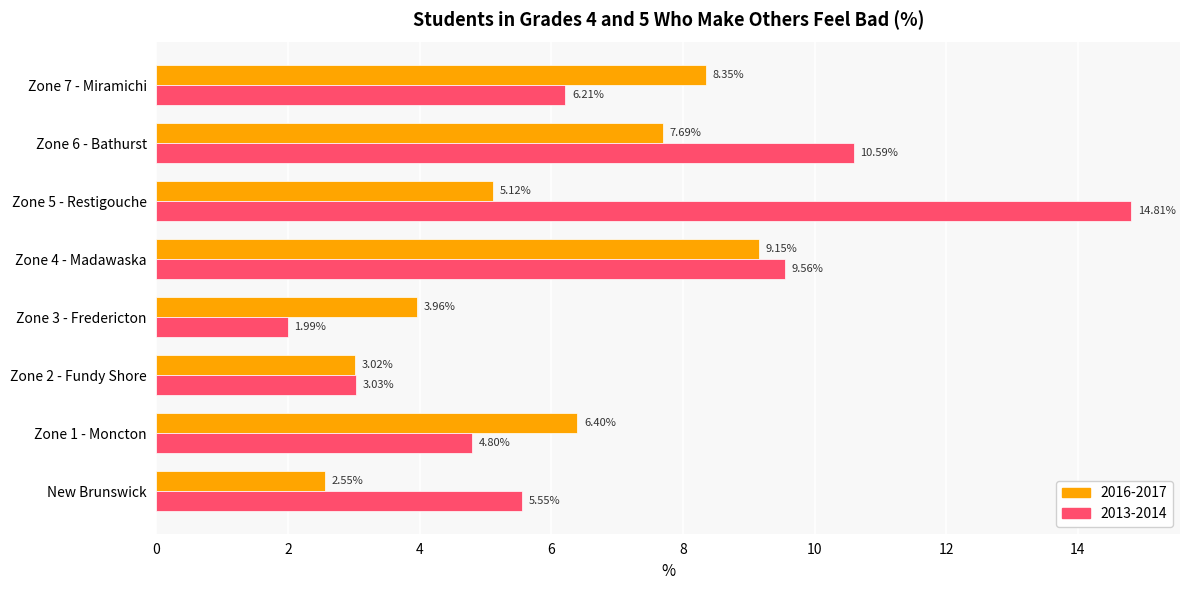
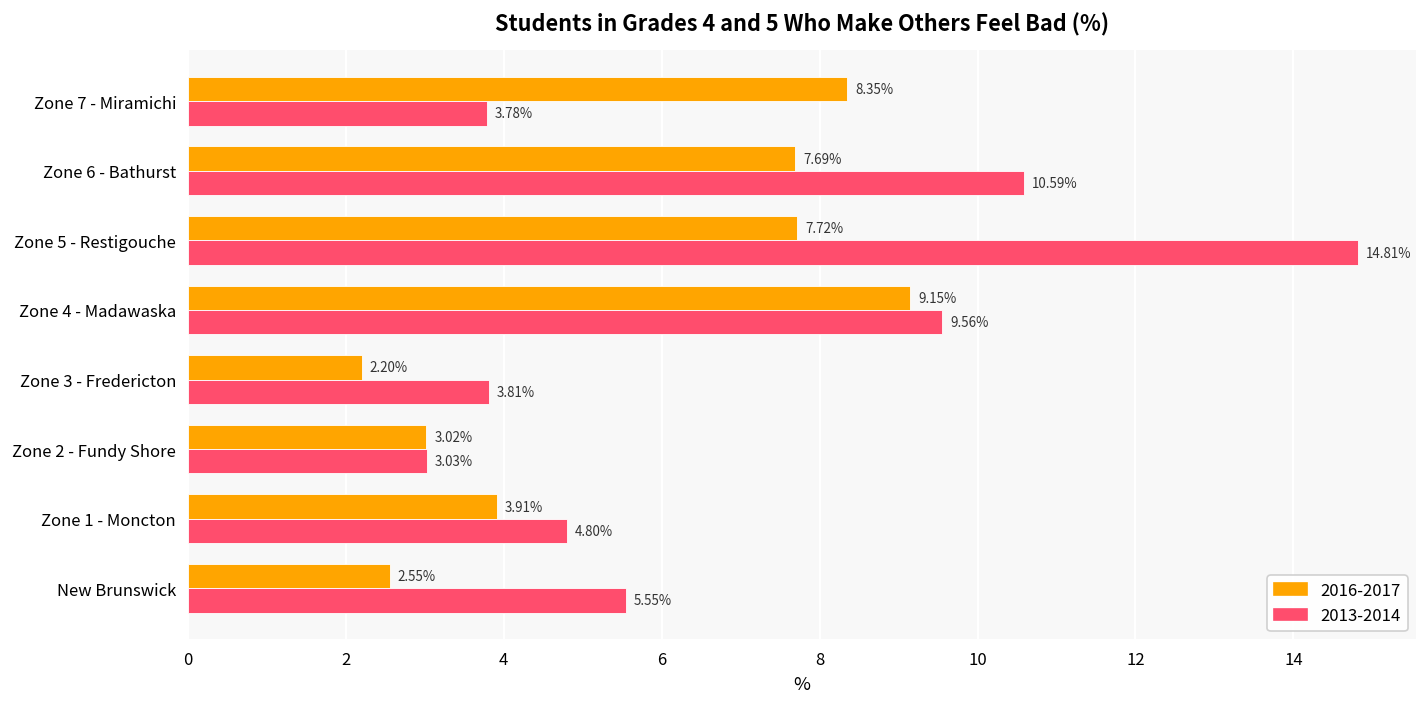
2013-2014, Zone 7 - Miramichi: 6.21% -> 3.78%
2016-2017, Zone 5 - Restigouche: 5.12% -> 7.72%
2016-2017, Zone 3 - Fredericton: 3.96% -> 2.20%
2013-2014, Zone 3 - Fredericton: 1.99% -> 3.81%
2016-2017, Zone 1 - Moncton: 6.40% -> 3.91%
